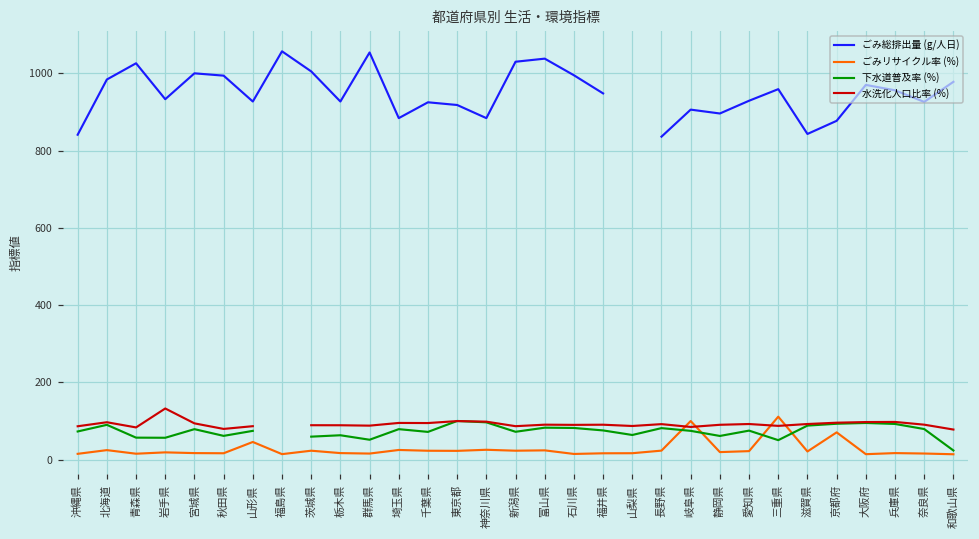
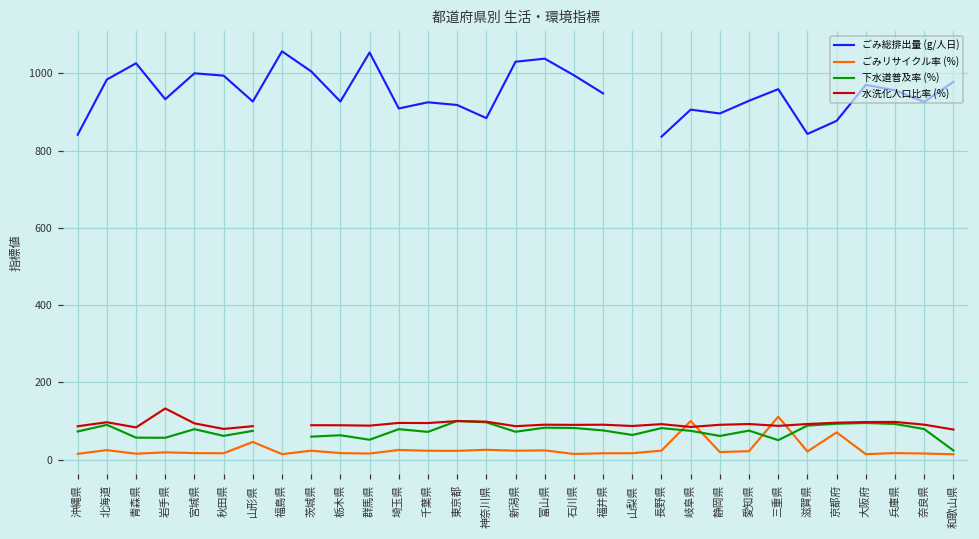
ごみ総排出量 (g/人日), 埼玉県: 880 -> 910
